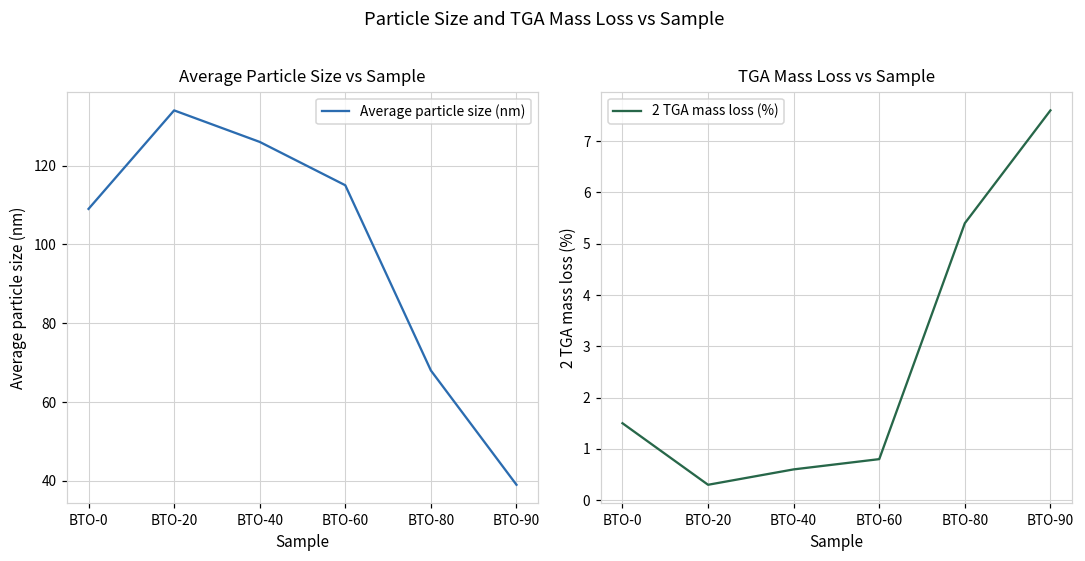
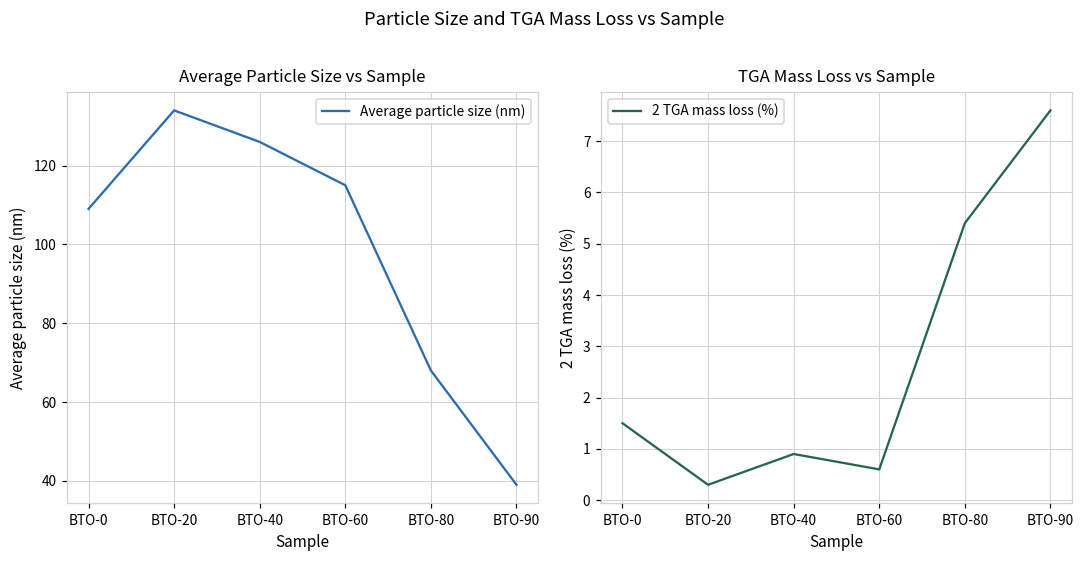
TGA Mass Loss vs Sample, BTO-40: 0.6 -> 0.9
TGA Mass Loss vs Sample, BTO-60: 0.8 -> 0.6
